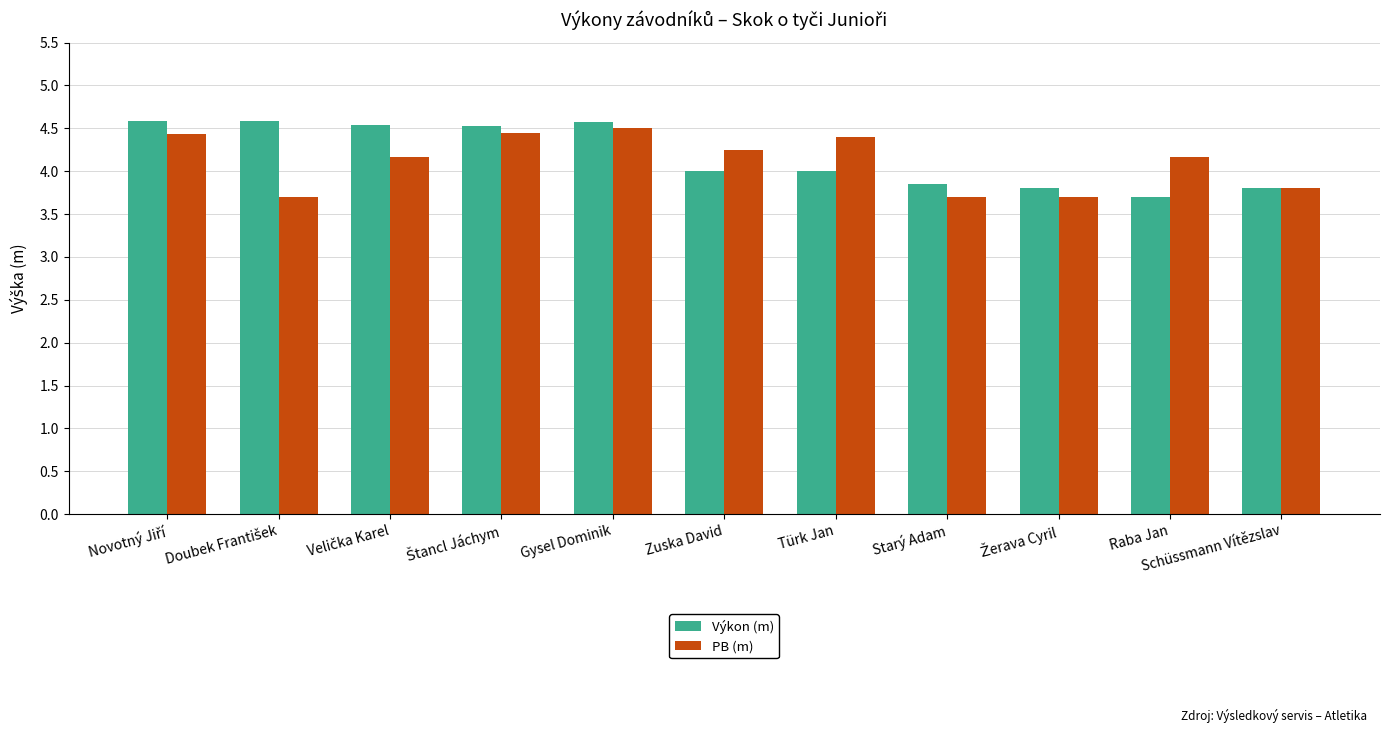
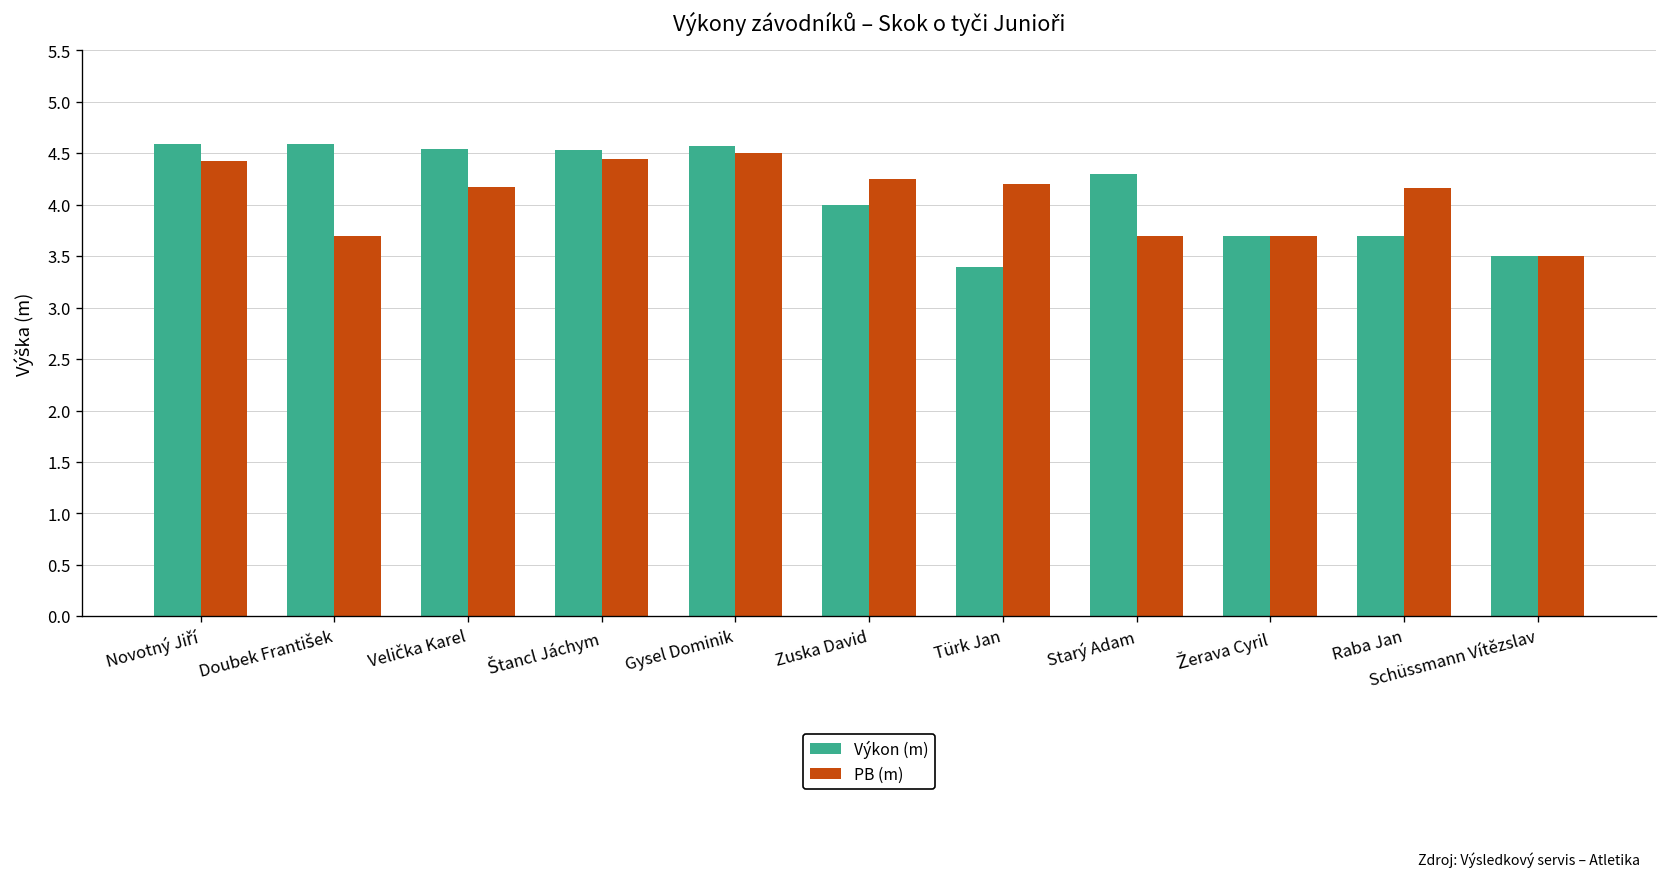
Výkon (m), Türk Jan: 4.0 -> 3.4
PB (m), Türk Jan: 4.4 -> 4.2
Výkon (m), Starý Adam: 3.9 -> 4.3
Výkon (m), Žerava Cyril: 3.8 -> 3.7
Výkon (m), Schüssmann Vítězslav: 3.8 -> 3.5
PB (m), Schüssmann Vítězslav: 3.8 -> 3.5
